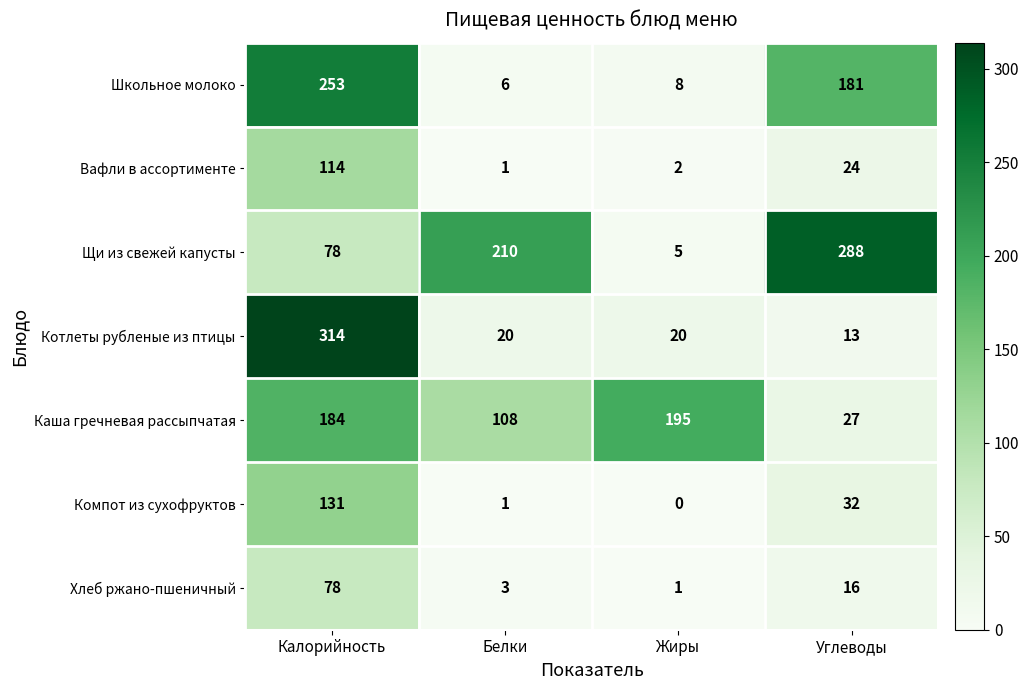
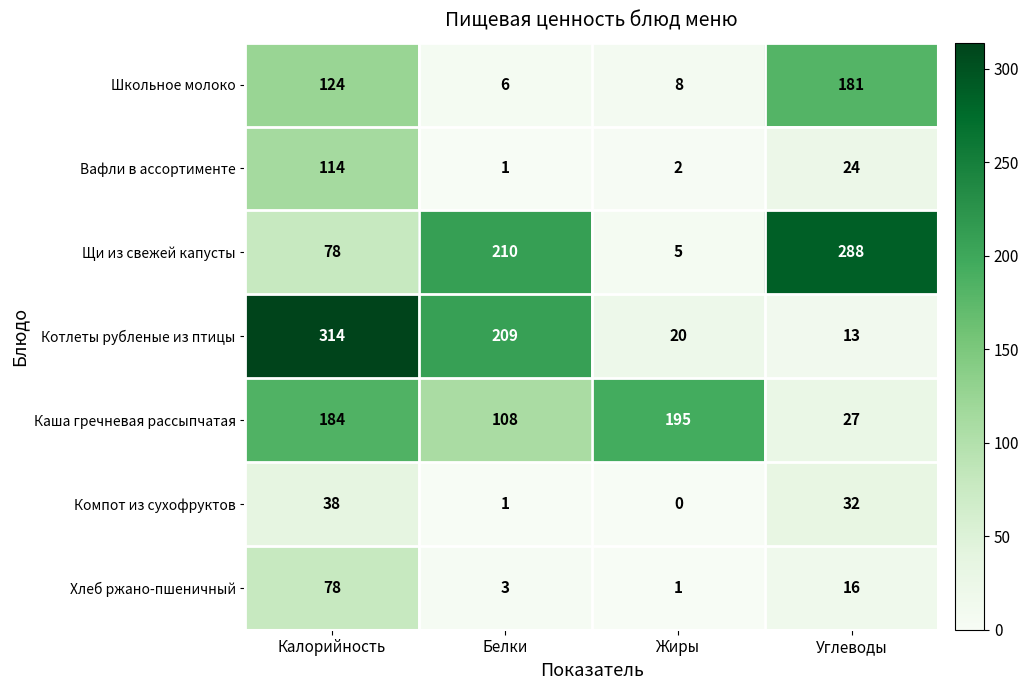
Школьное молоко, Калорийность: 253 -> 124
Котлеты рубленые из птицы, Белки: 20 -> 209
Компот из сухофруктов, Калорийность: 131 -> 38
